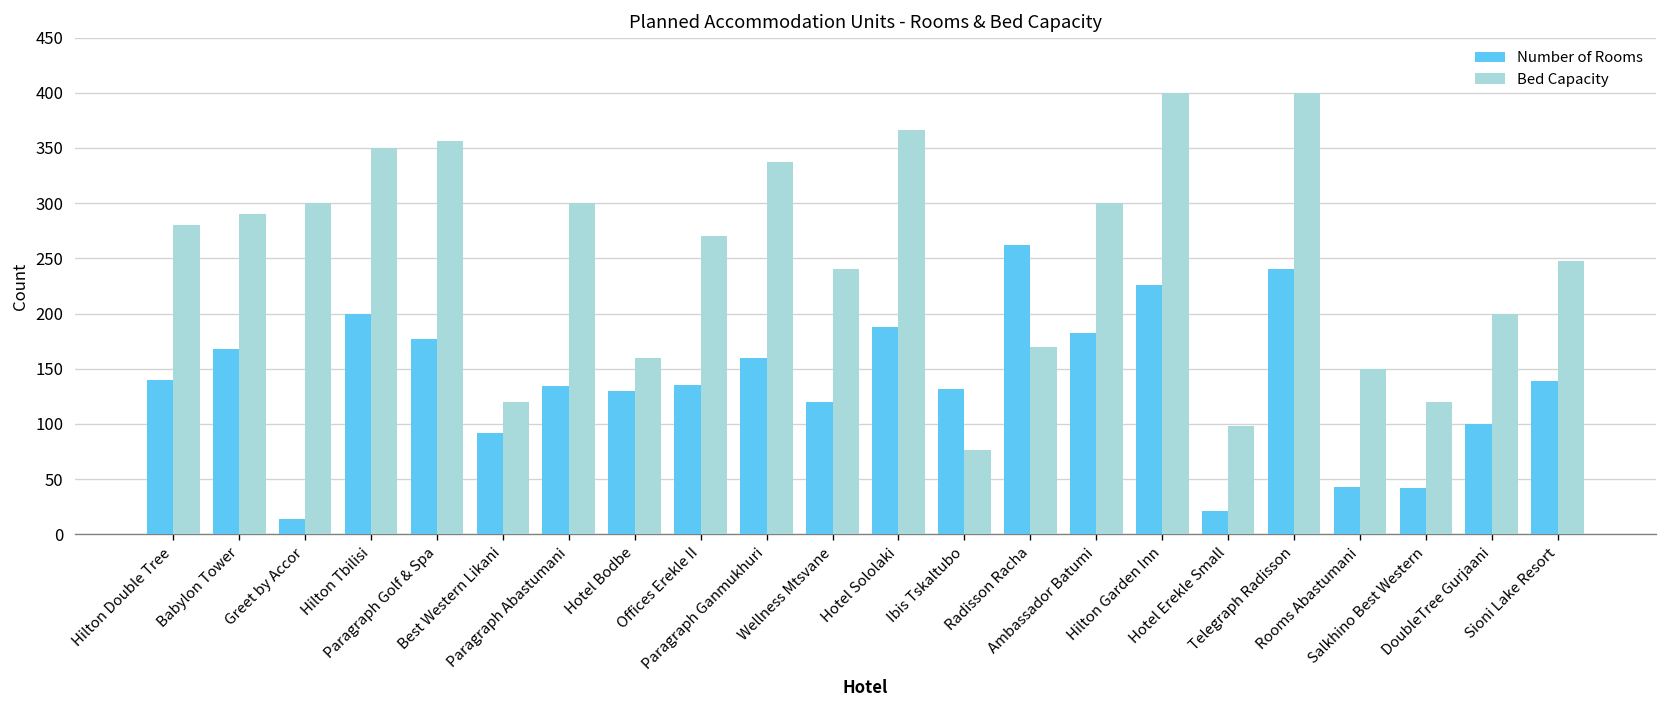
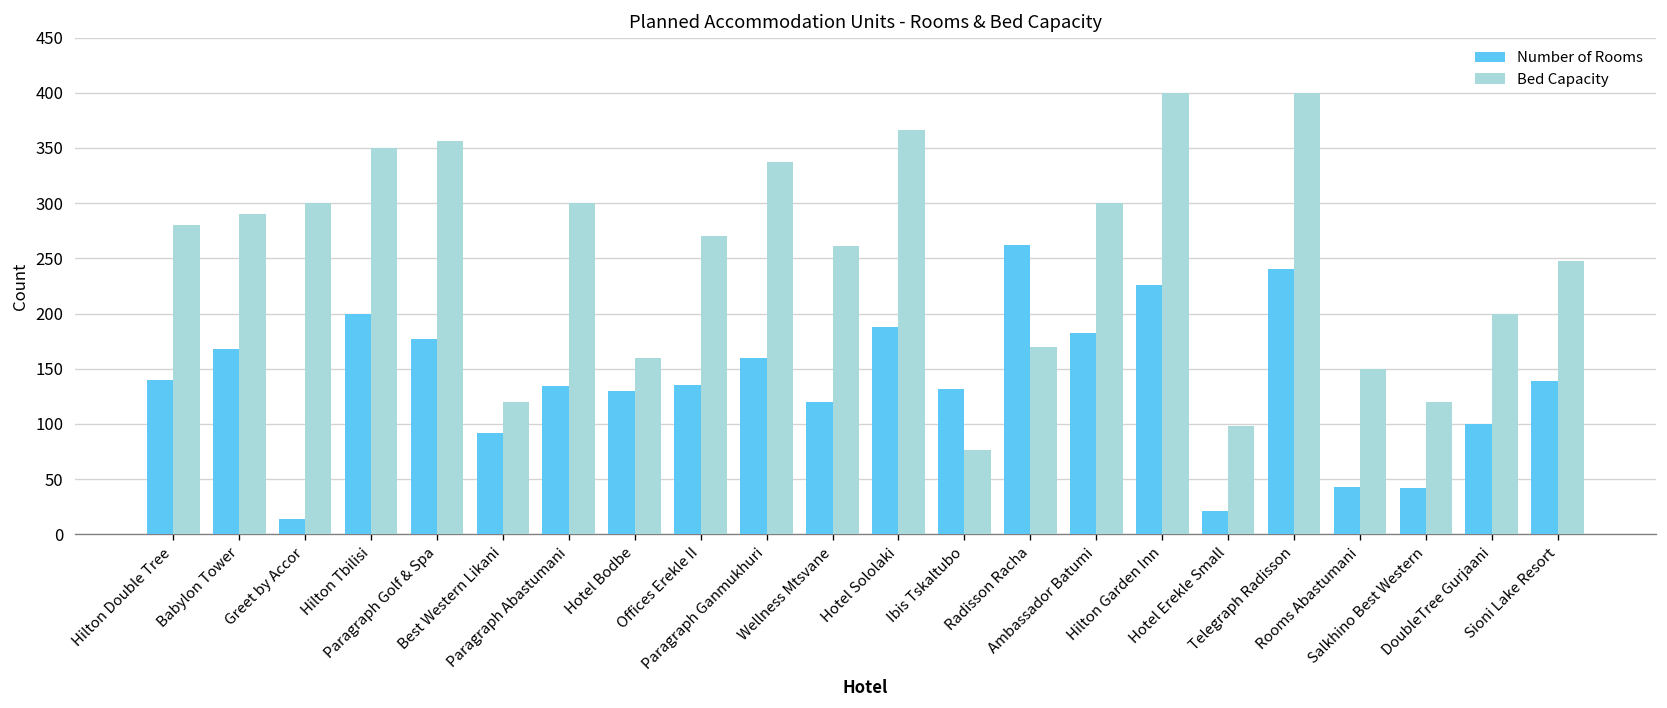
Bed Capacity, Wellness Mtsvane: 240 -> 260
